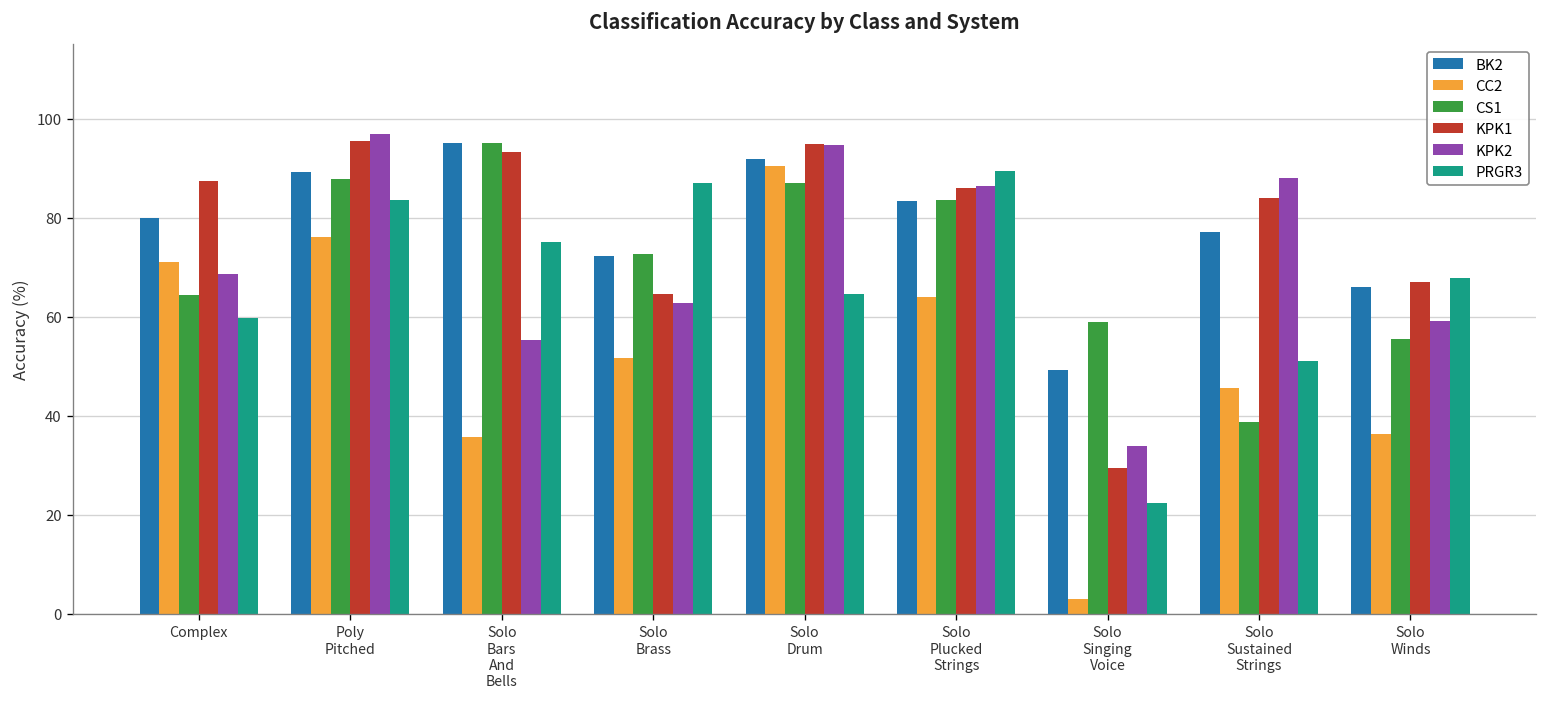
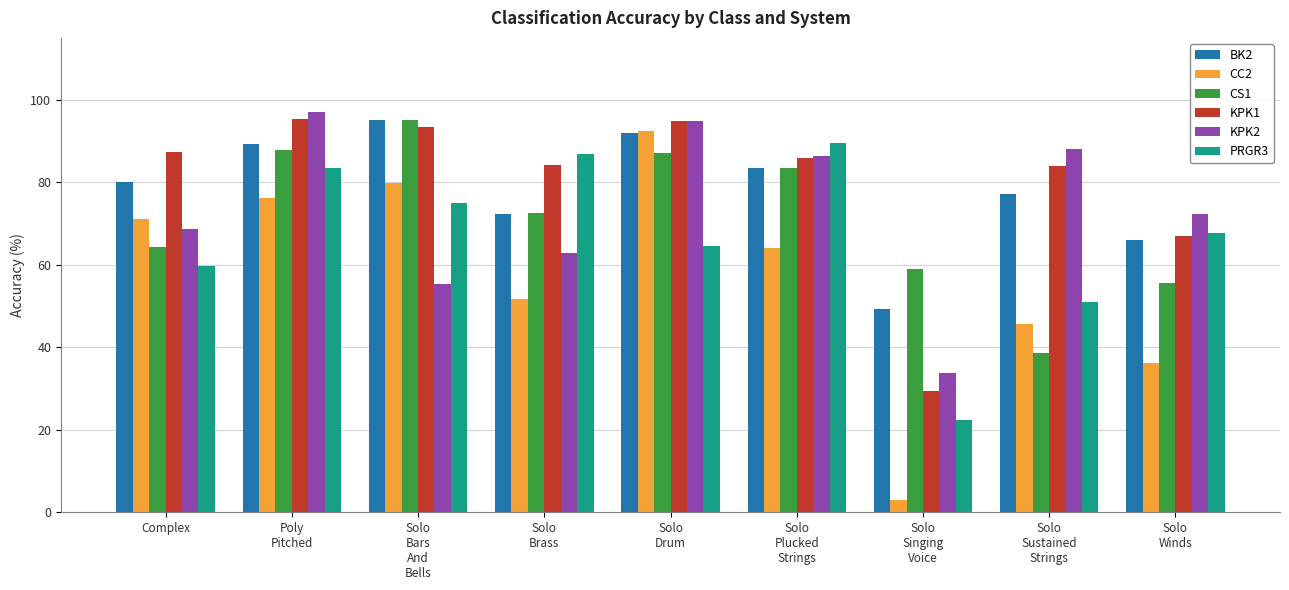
CC2, Solo Bars And Bells: 36 -> 80
KPK1, Solo Brass: 65 -> 84
CC2, Solo Drum: 90 -> 92
KPK2, Solo Winds: 59 -> 72
